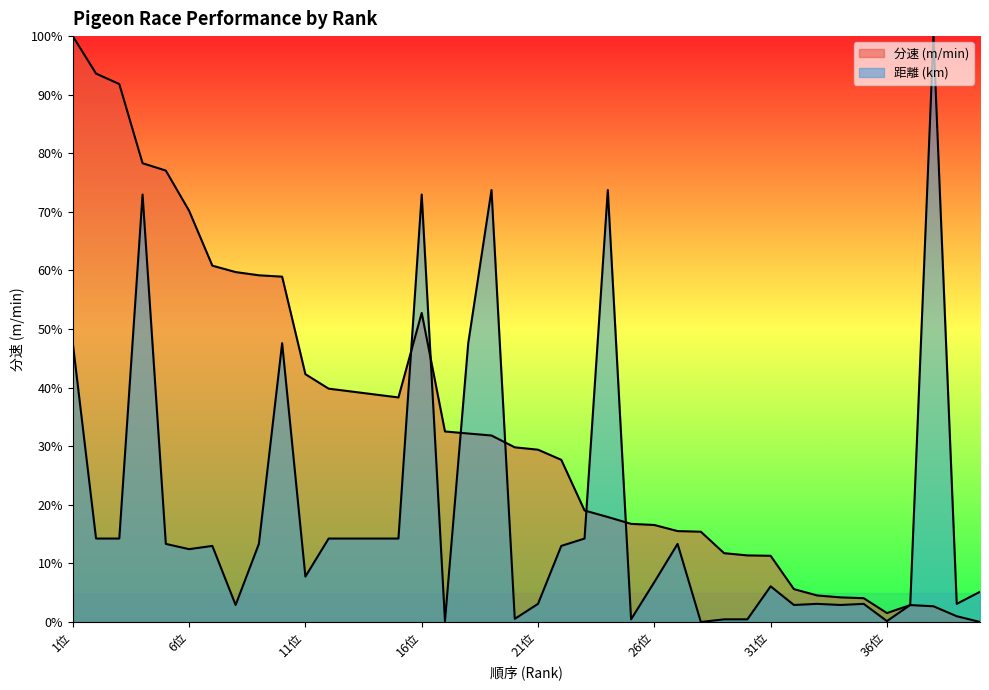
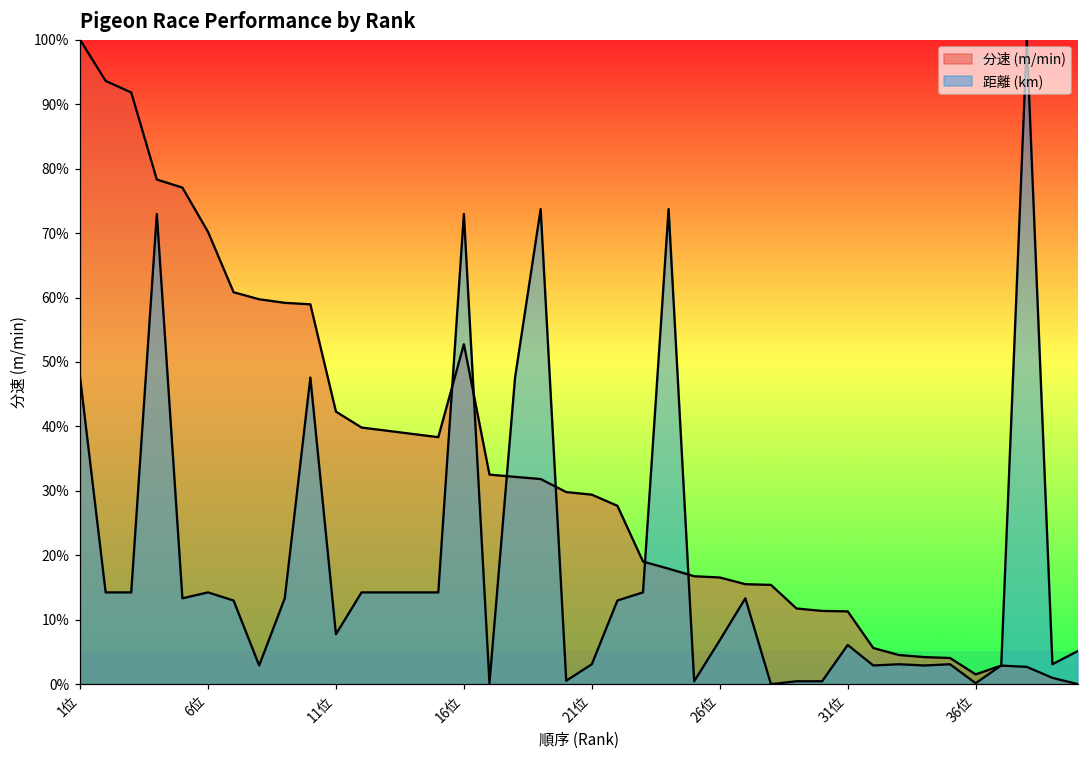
距離 (km), 6位: 12% -> 14%
